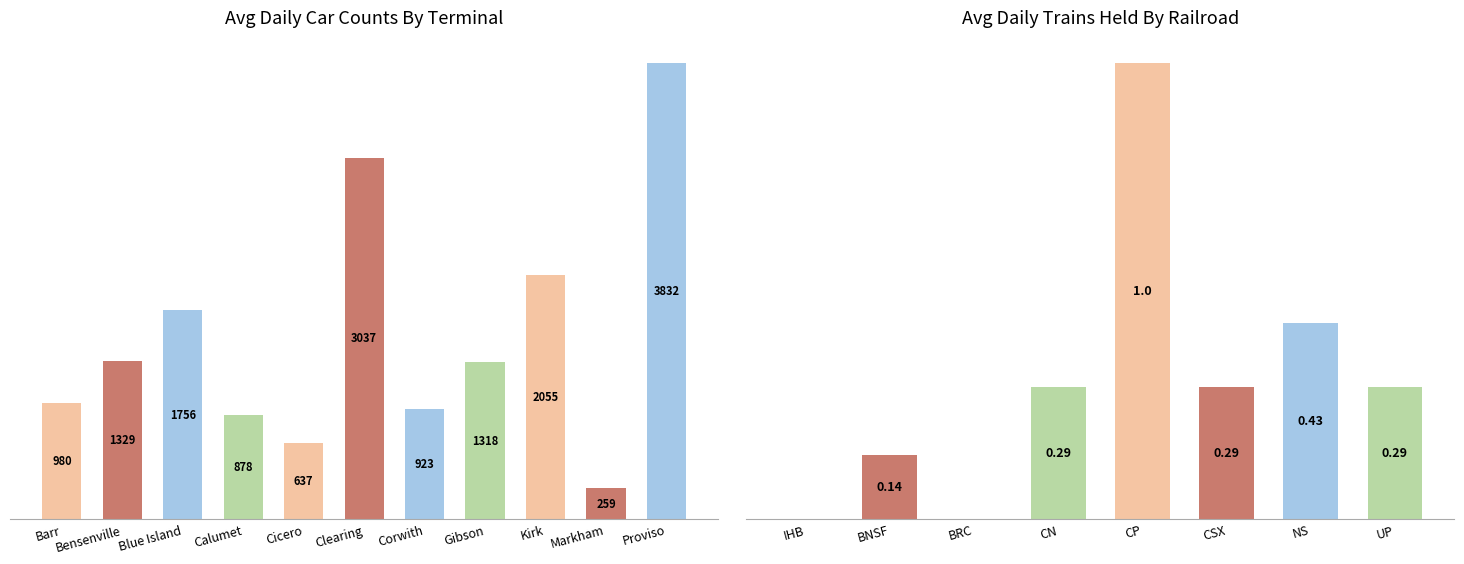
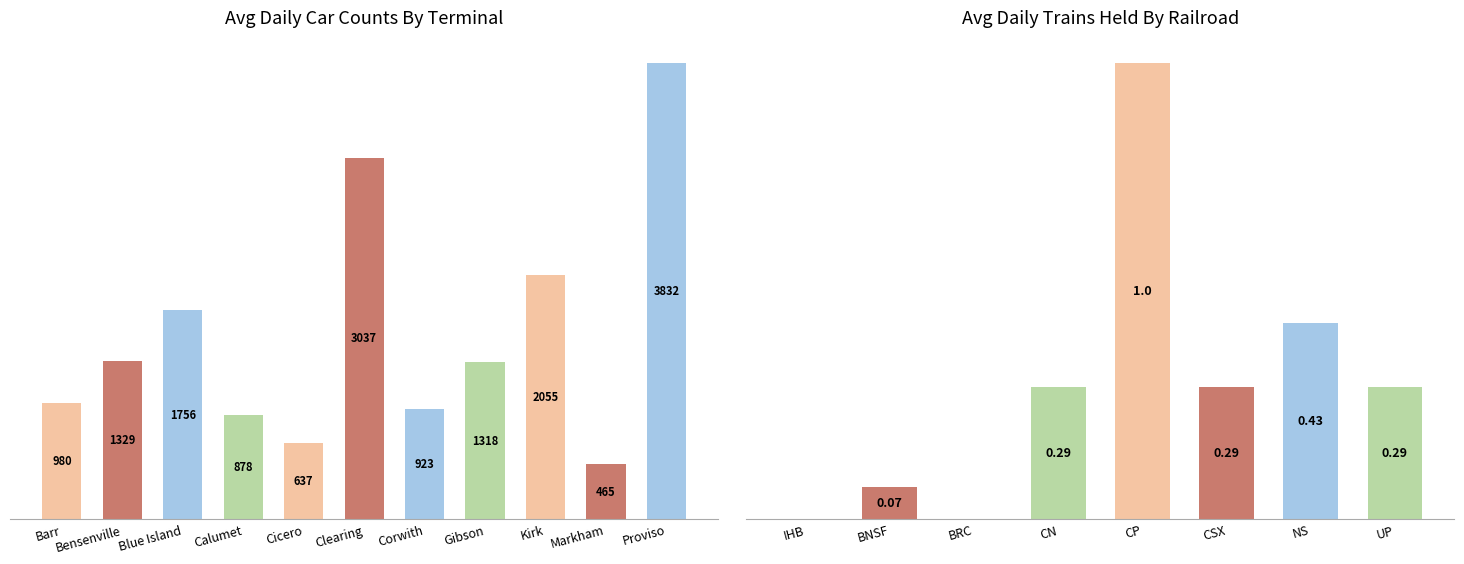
Avg Daily Car Counts By Terminal, Markham: 259 -> 465
Avg Daily Trains Held By Railroad, BNSF: 0.14 -> 0.07
